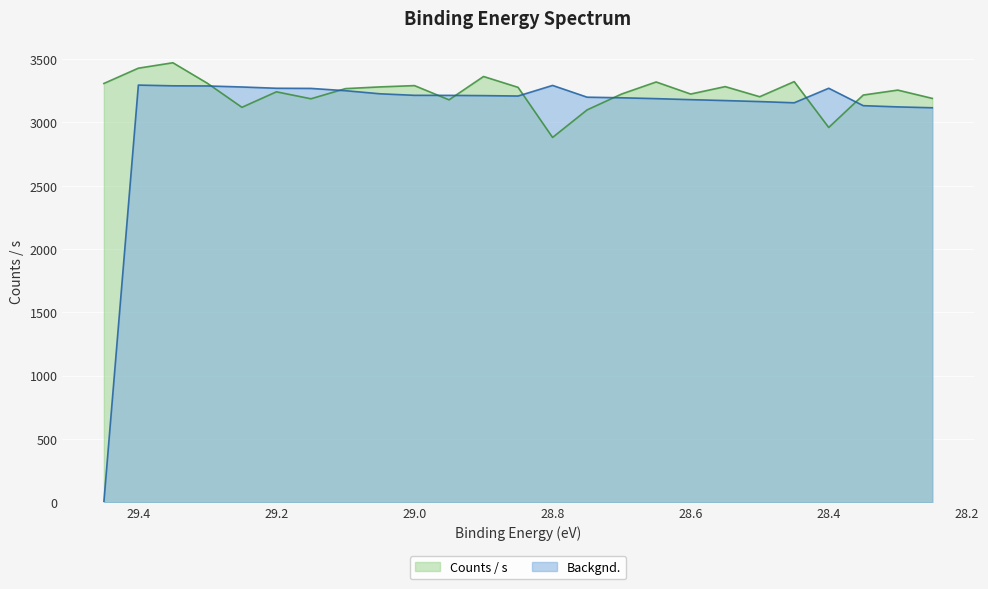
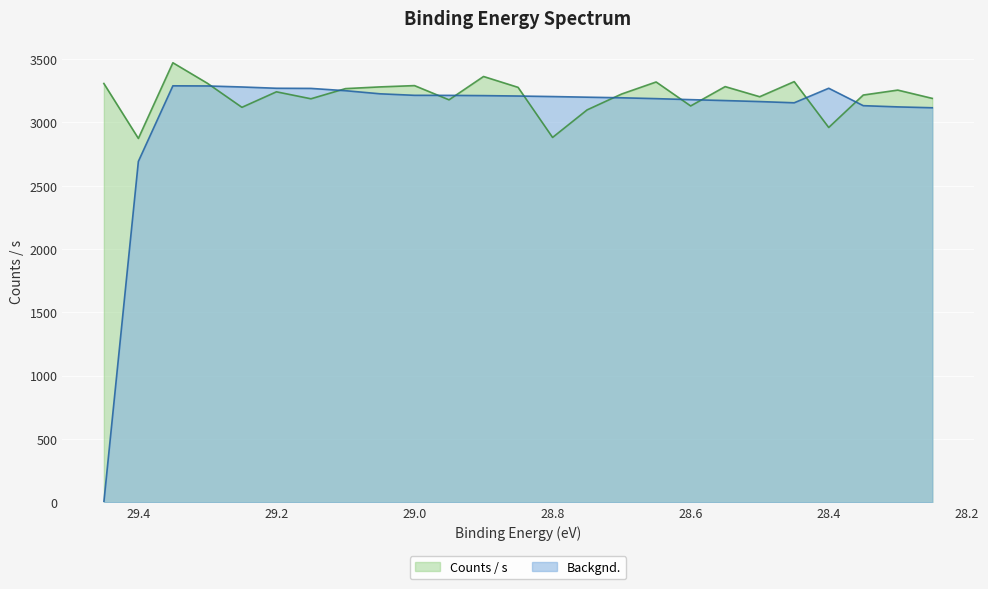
Counts / s, 29.4: 3430 -> 2870
Backgnd., 29.4: 3290 -> 2690
Backgnd., 28.8: 3290 -> 3200
Counts / s, 28.6: 3220 -> 3130
